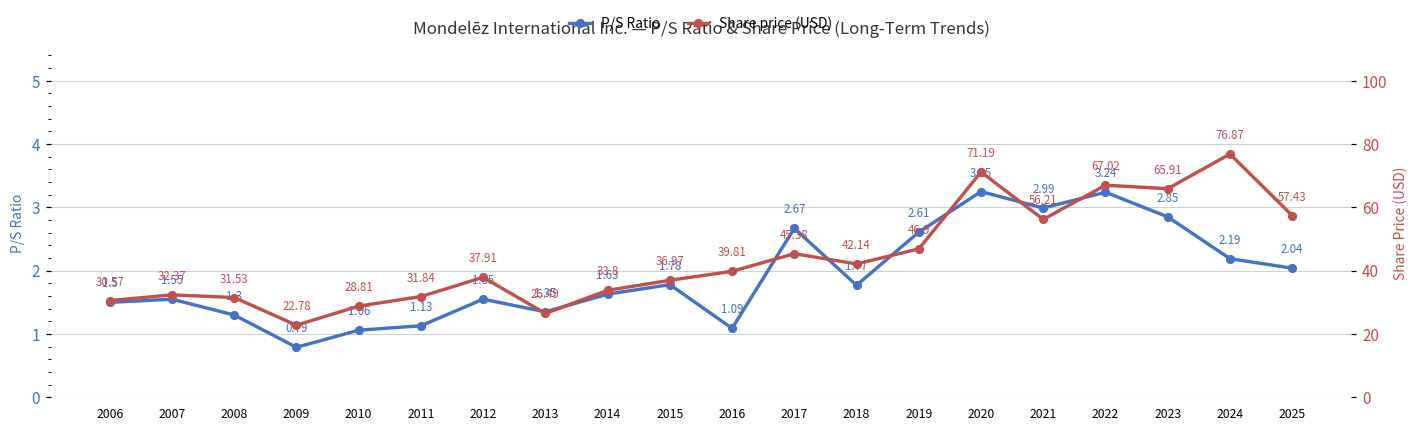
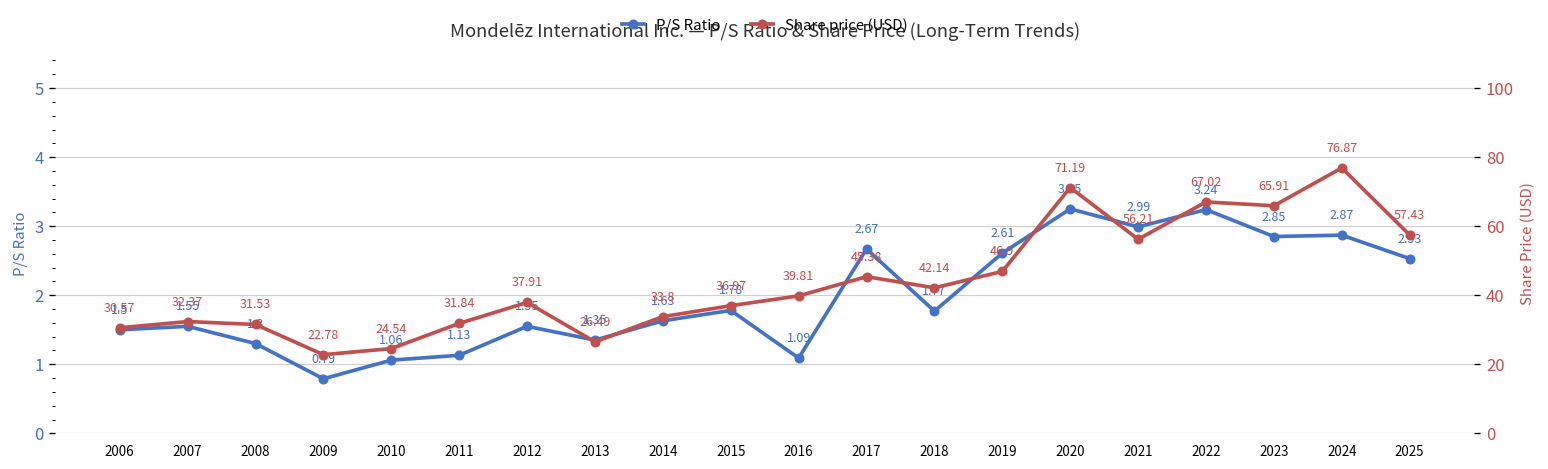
P/S Ratio, 2024: 2.19 -> 2.87
P/S Ratio, 2025: 2.04 -> 2.53
Share price (USD), 2010: 28.81 -> 24.54
